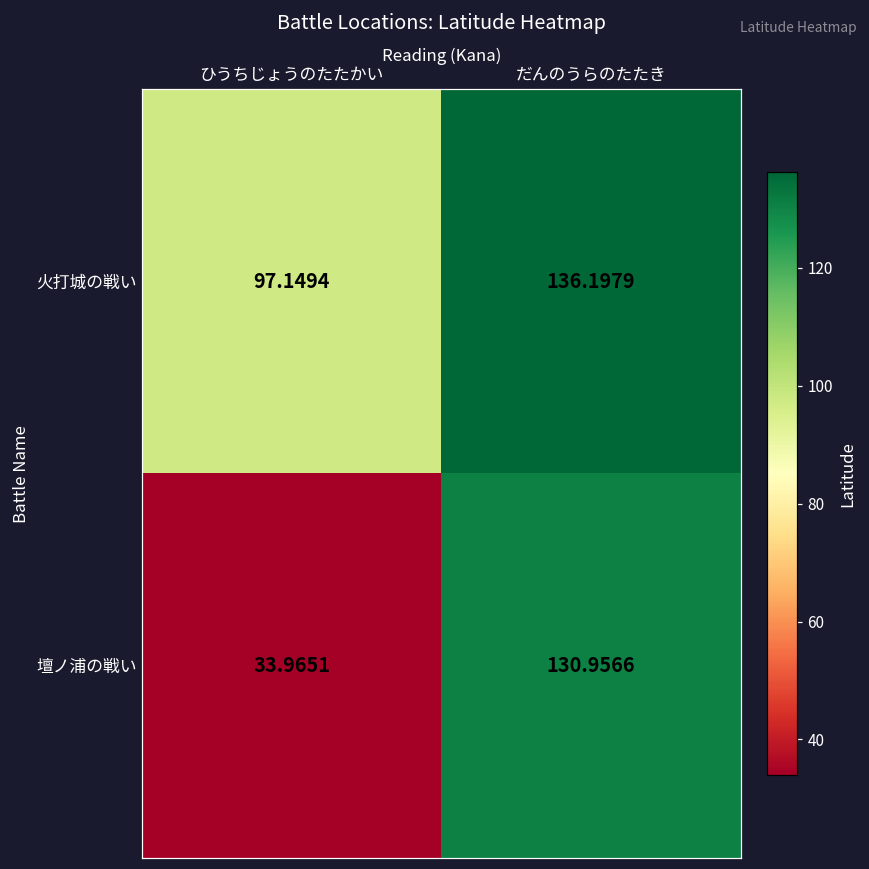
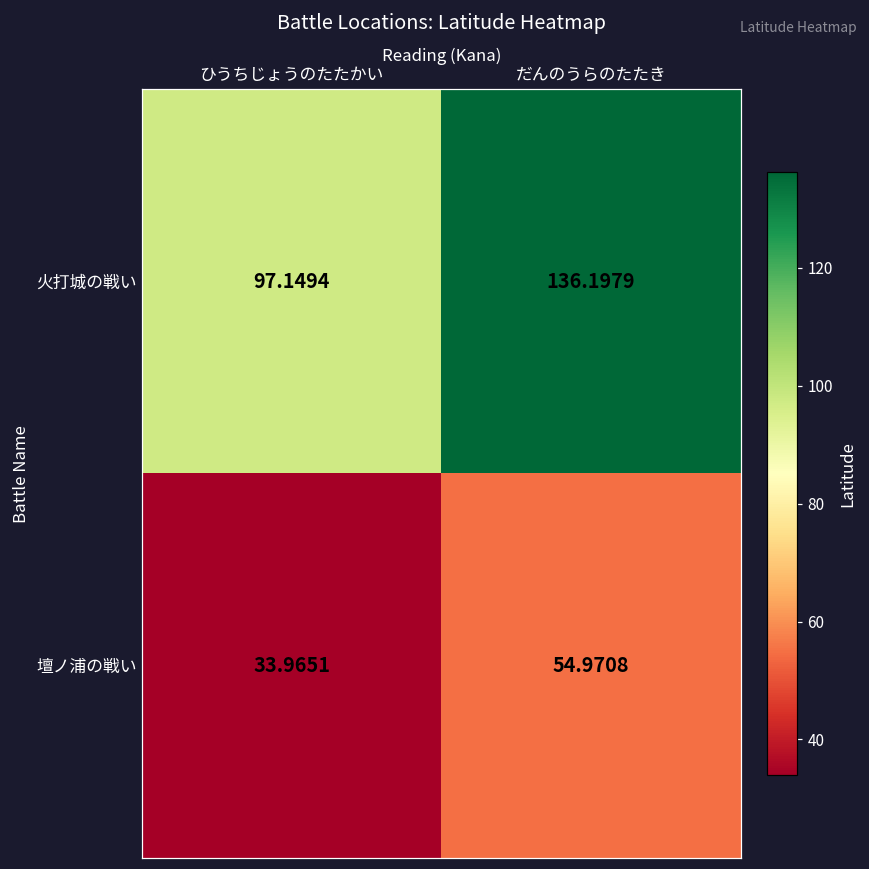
壇ノ浦の戦い, だんのうらのたたき: 130.9566 -> 54.9708
